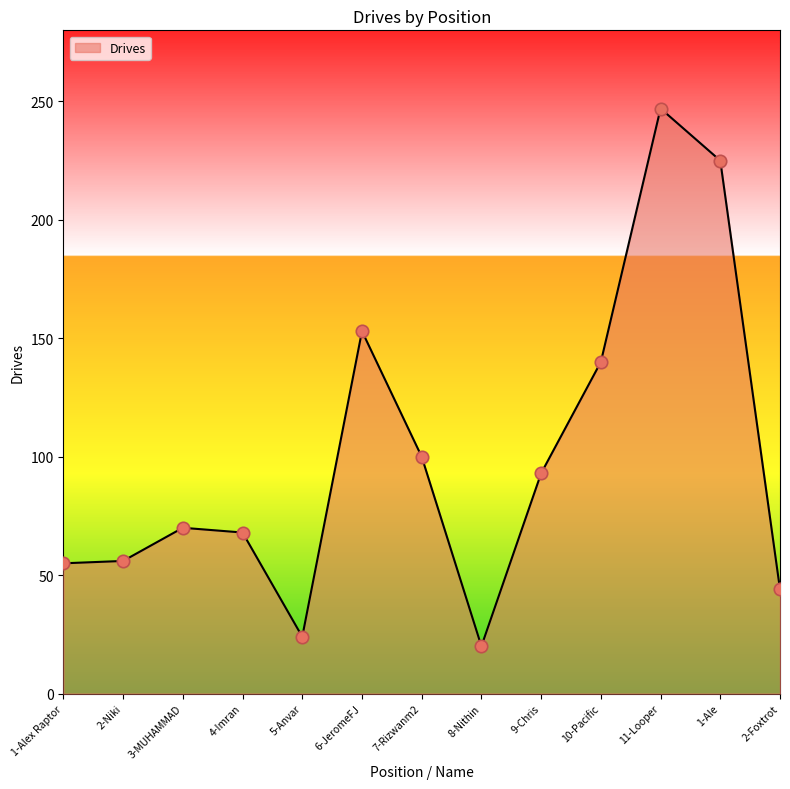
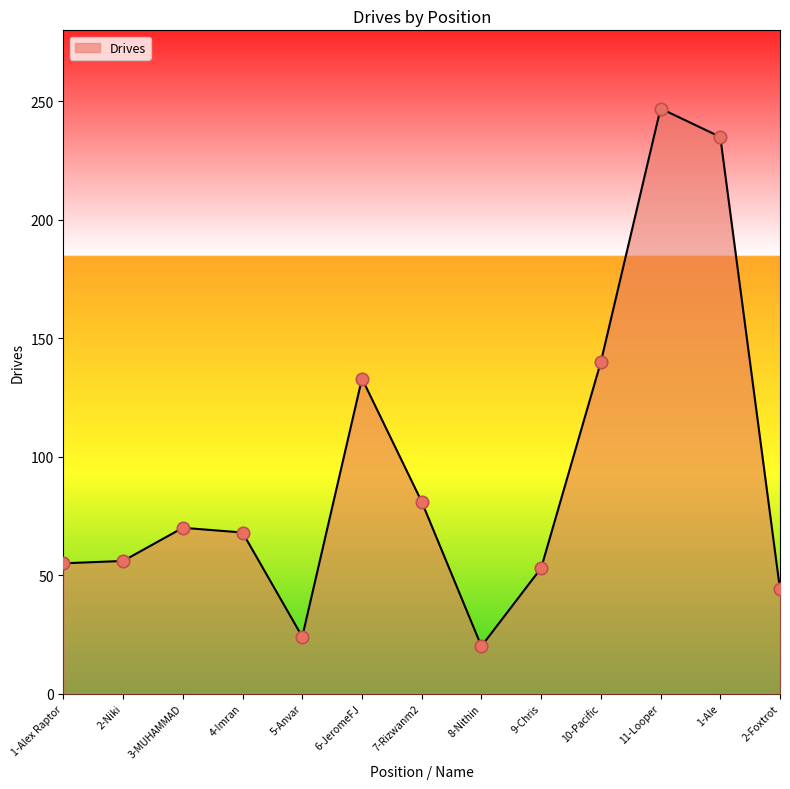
6-JeromeFJ: 153 -> 133
7-Rizwanm2: 100 -> 81
9-Chris: 93 -> 53
1-Ale: 225 -> 235
